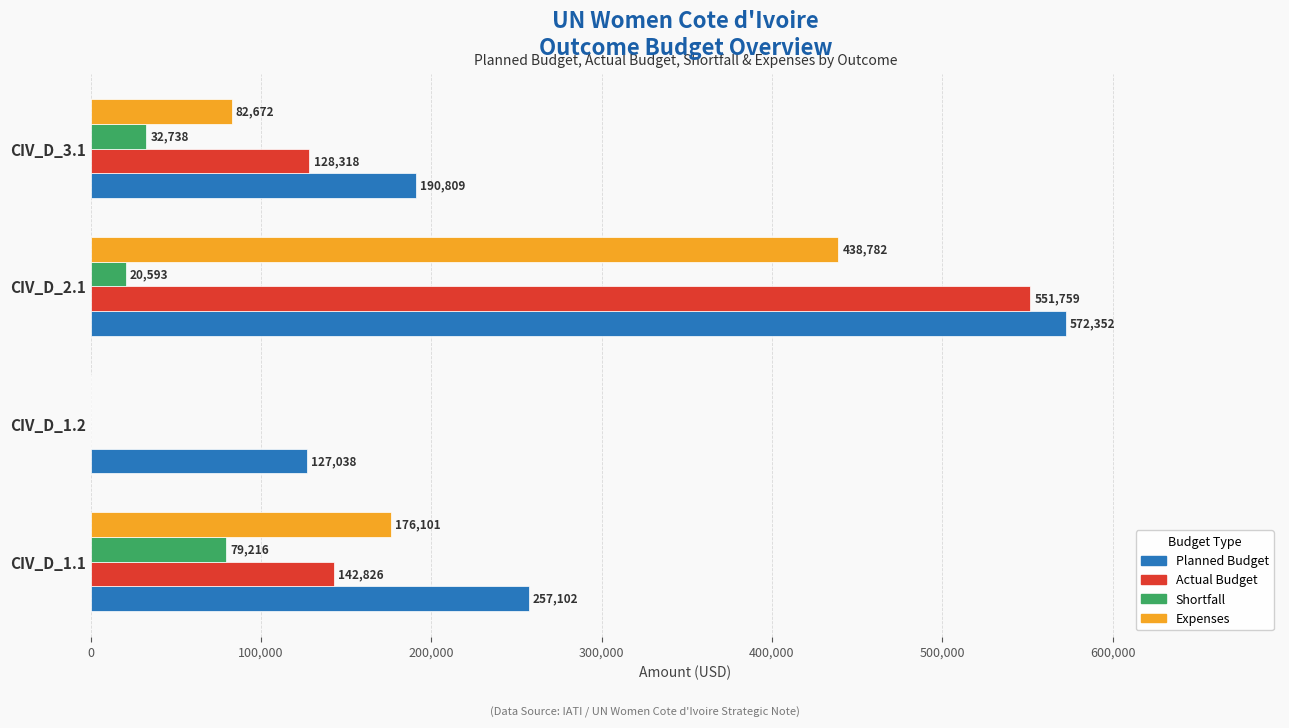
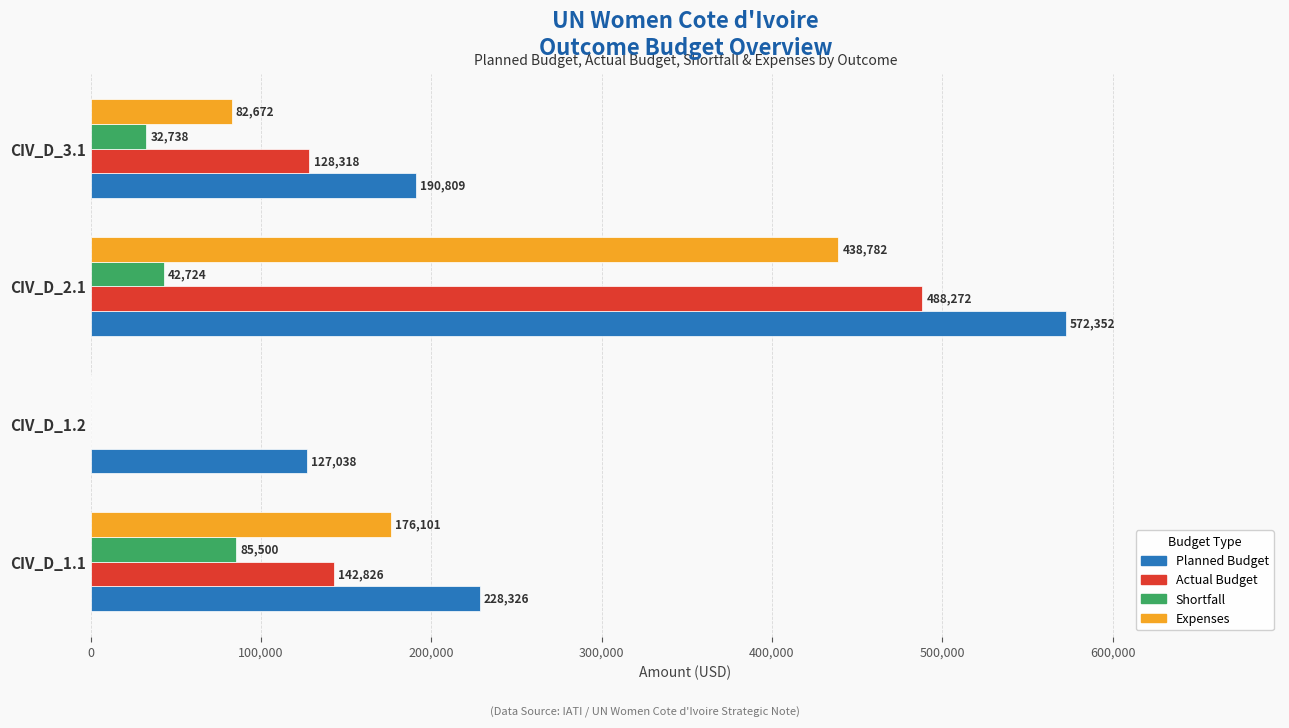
Shortfall, CIV_D_2.1: 20,593 -> 42,724
Actual Budget, CIV_D_2.1: 551,759 -> 488,272
Shortfall, CIV_D_1.1: 79,216 -> 85,500
Planned Budget, CIV_D_1.1: 257,102 -> 228,326
